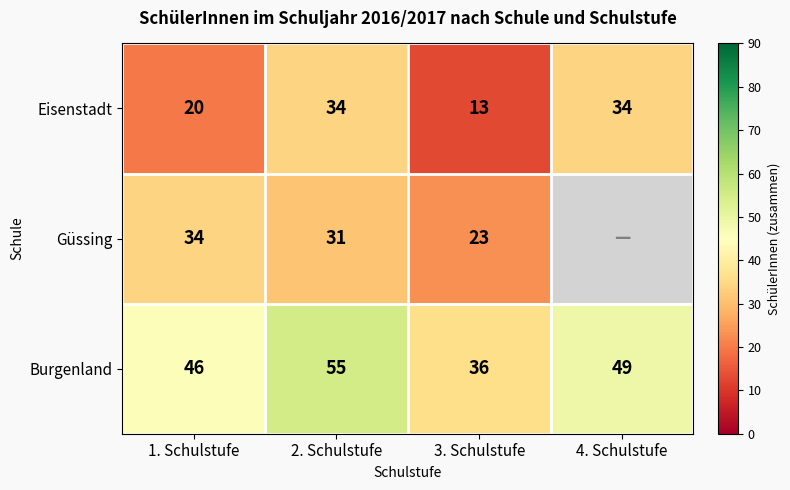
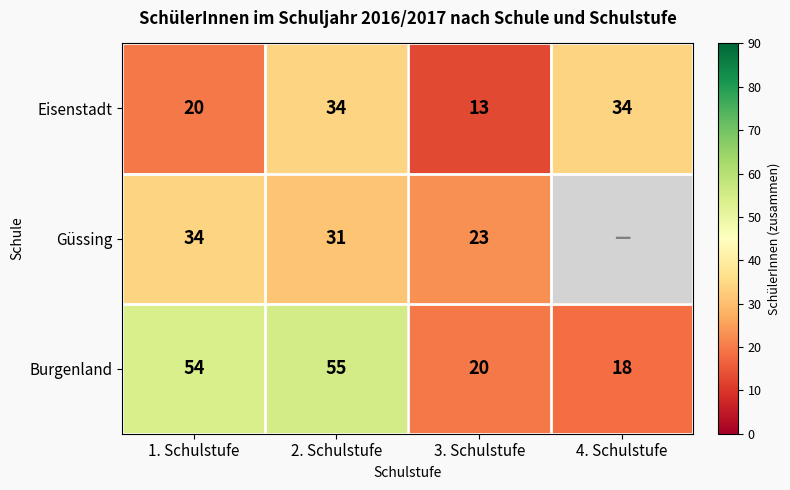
Burgenland, 1. Schulstufe: 46 -> 54
Burgenland, 3. Schulstufe: 36 -> 20
Burgenland, 4. Schulstufe: 49 -> 18
